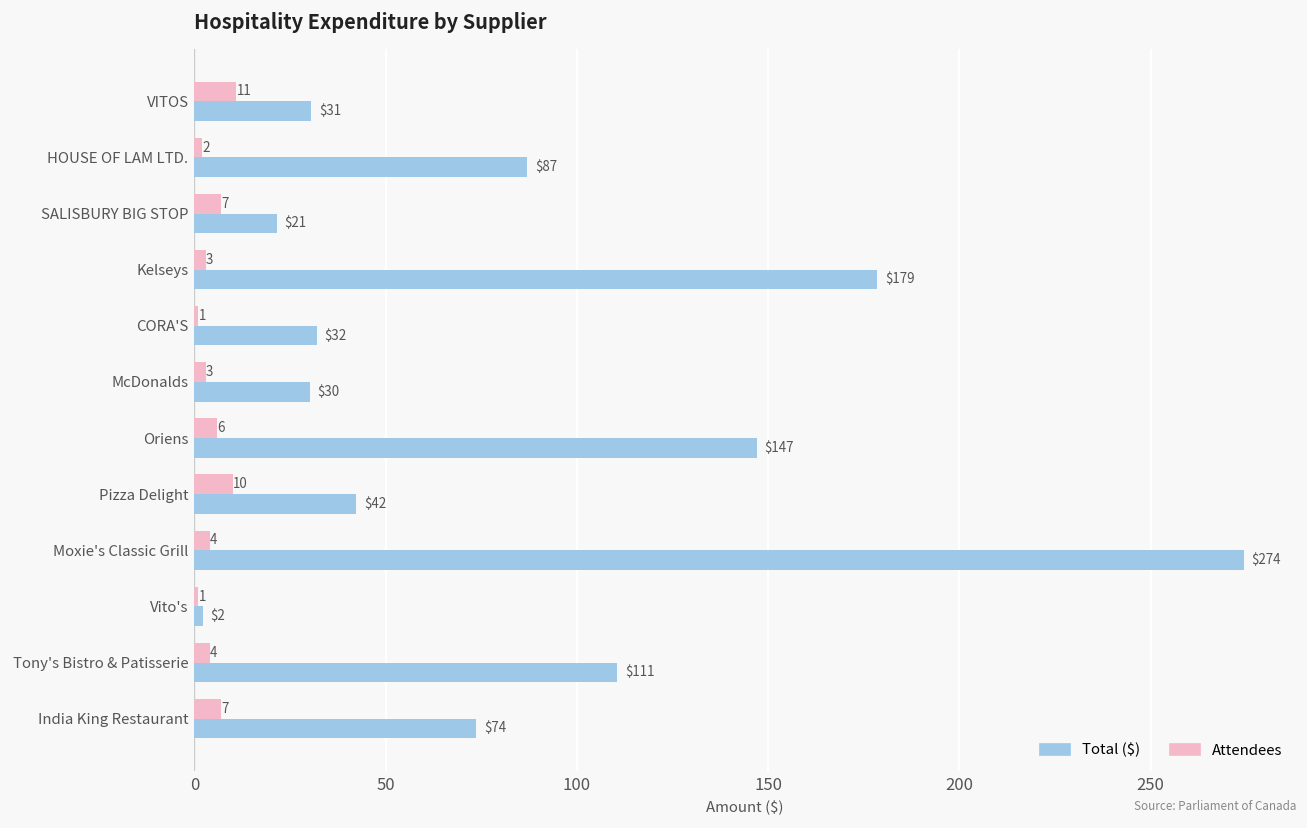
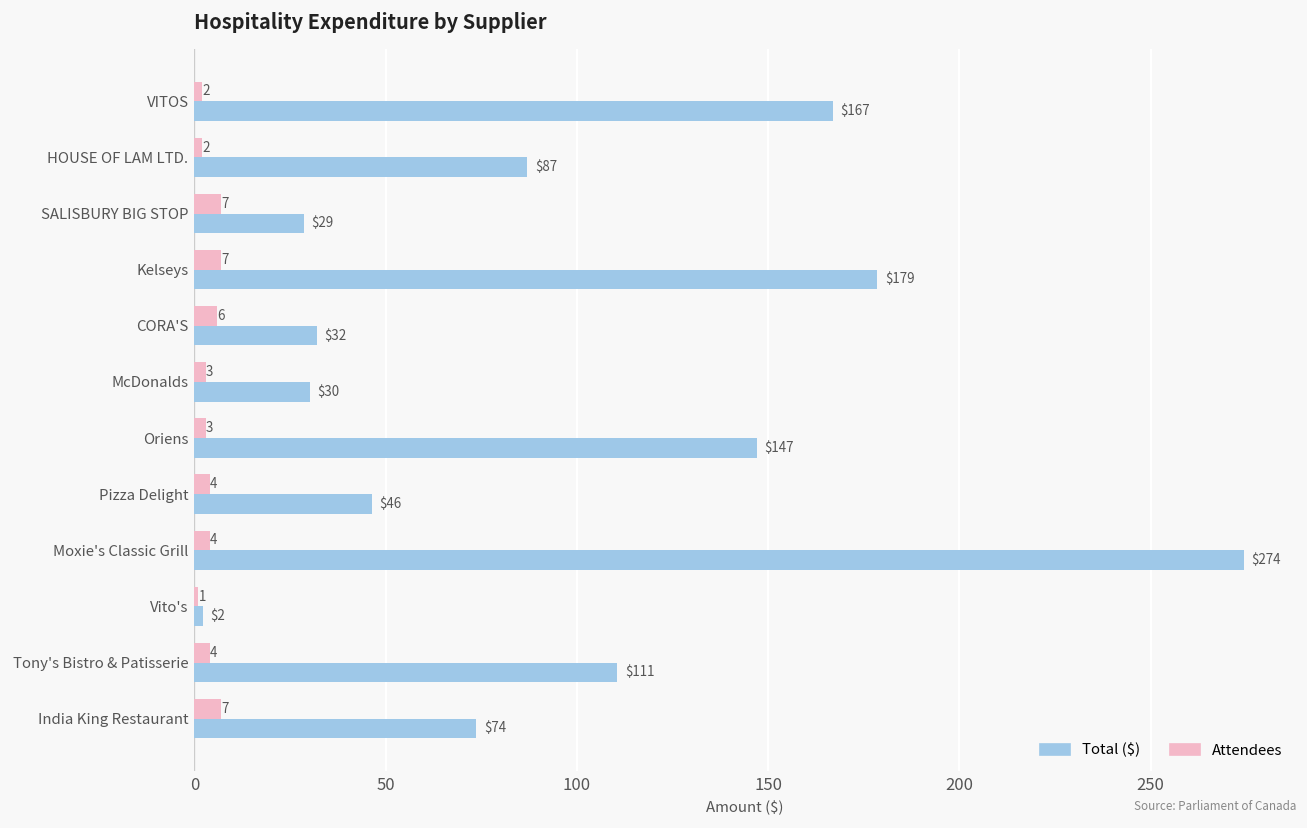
Attendees, VITOS: 11 -> 2
Total ($), VITOS: $31 -> $167
Total ($), SALISBURY BIG STOP: $21 -> $29
Attendees, Kelseys: 3 -> 7
Attendees, CORA'S: 1 -> 6
Attendees, Oriens: 6 -> 3
Attendees, Pizza Delight: 10 -> 4
Total ($), Pizza Delight: $42 -> $46
